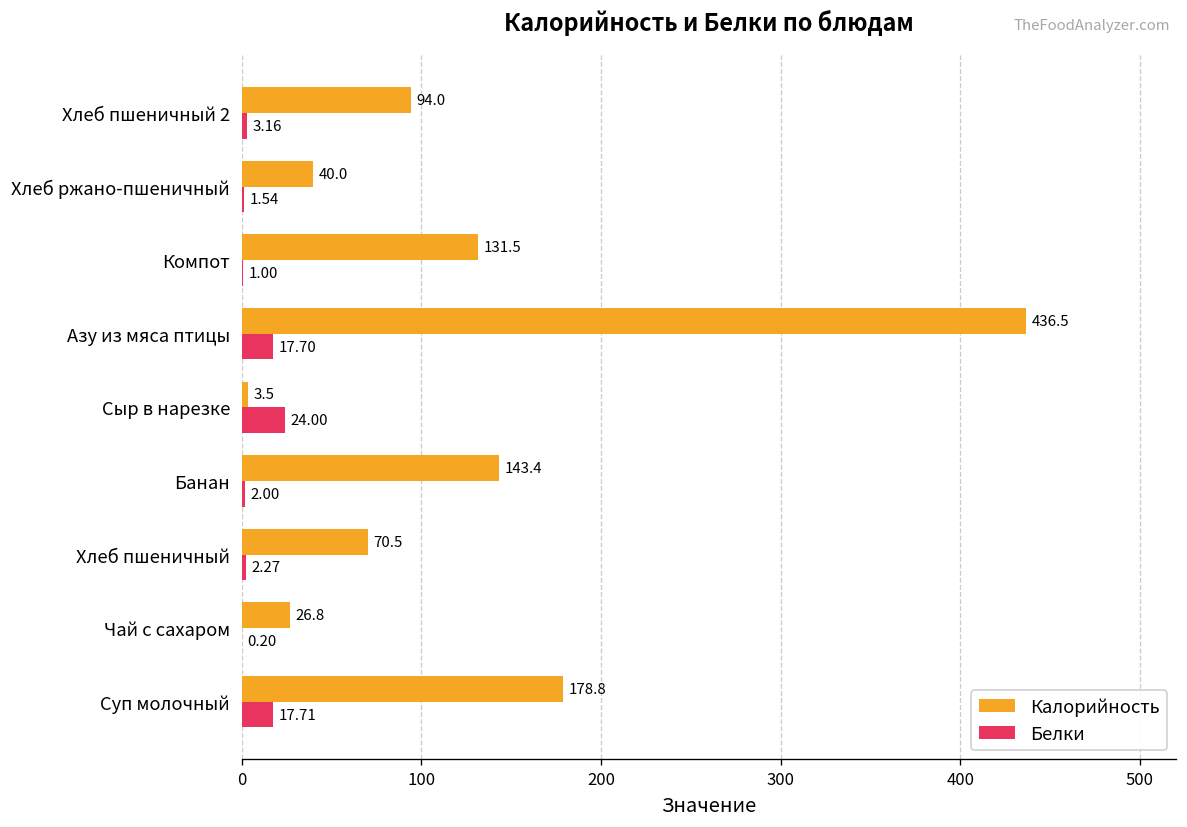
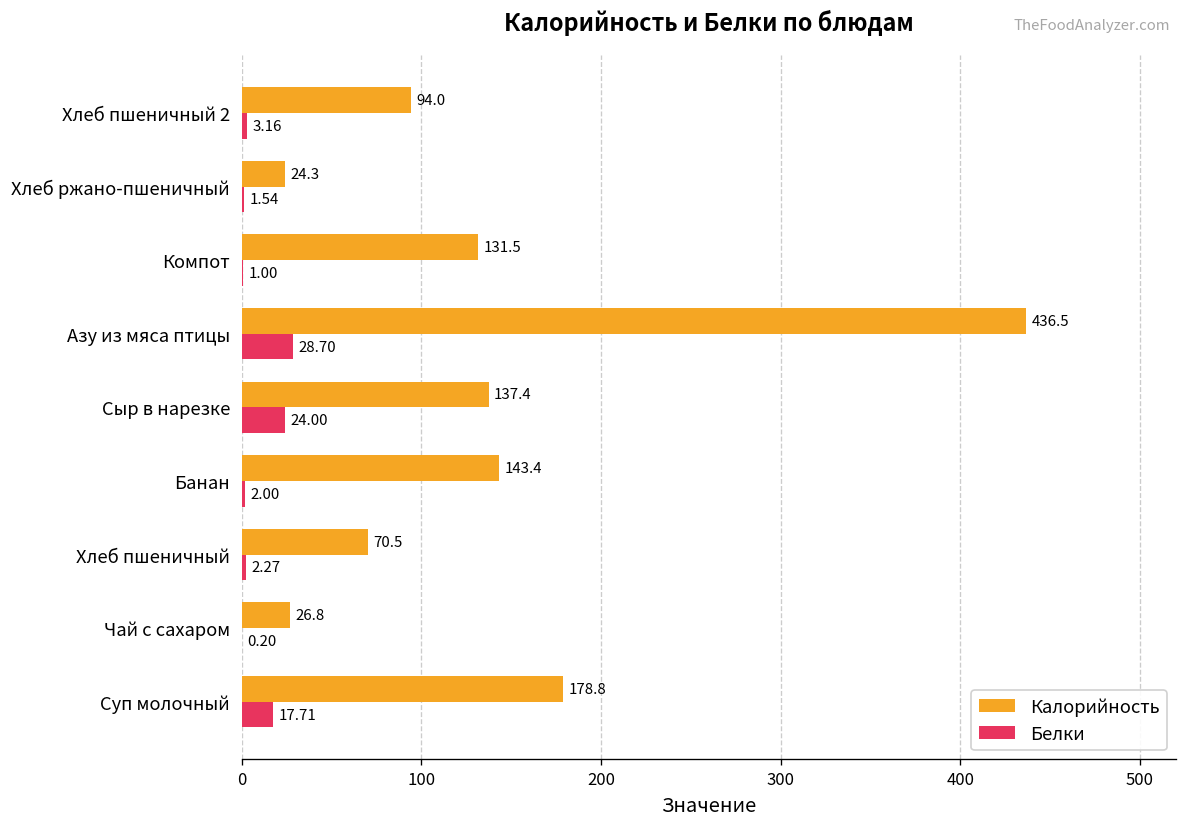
Калорийность, Хлеб ржано-пшеничный: 40.0 -> 24.3
Белки, Азу из мяса птицы: 17.70 -> 28.70
Калорийность, Сыр в нарезке: 3.5 -> 137.4
